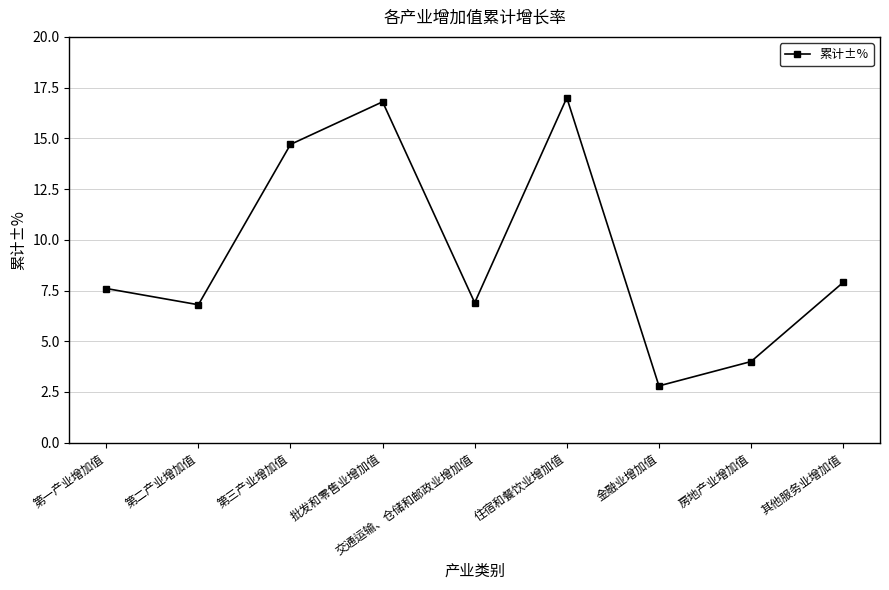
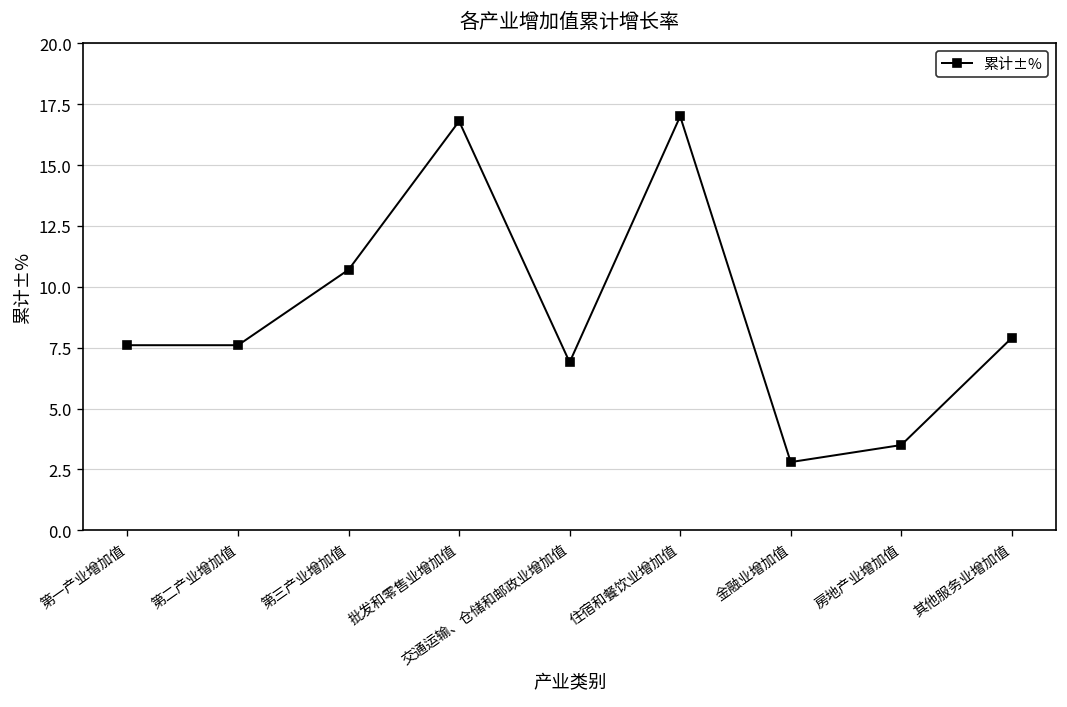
第二产业增加值: 6.8 -> 7.6
第三产业增加值: 14.7 -> 10.7
房地产业增加值: 4.0 -> 3.5
